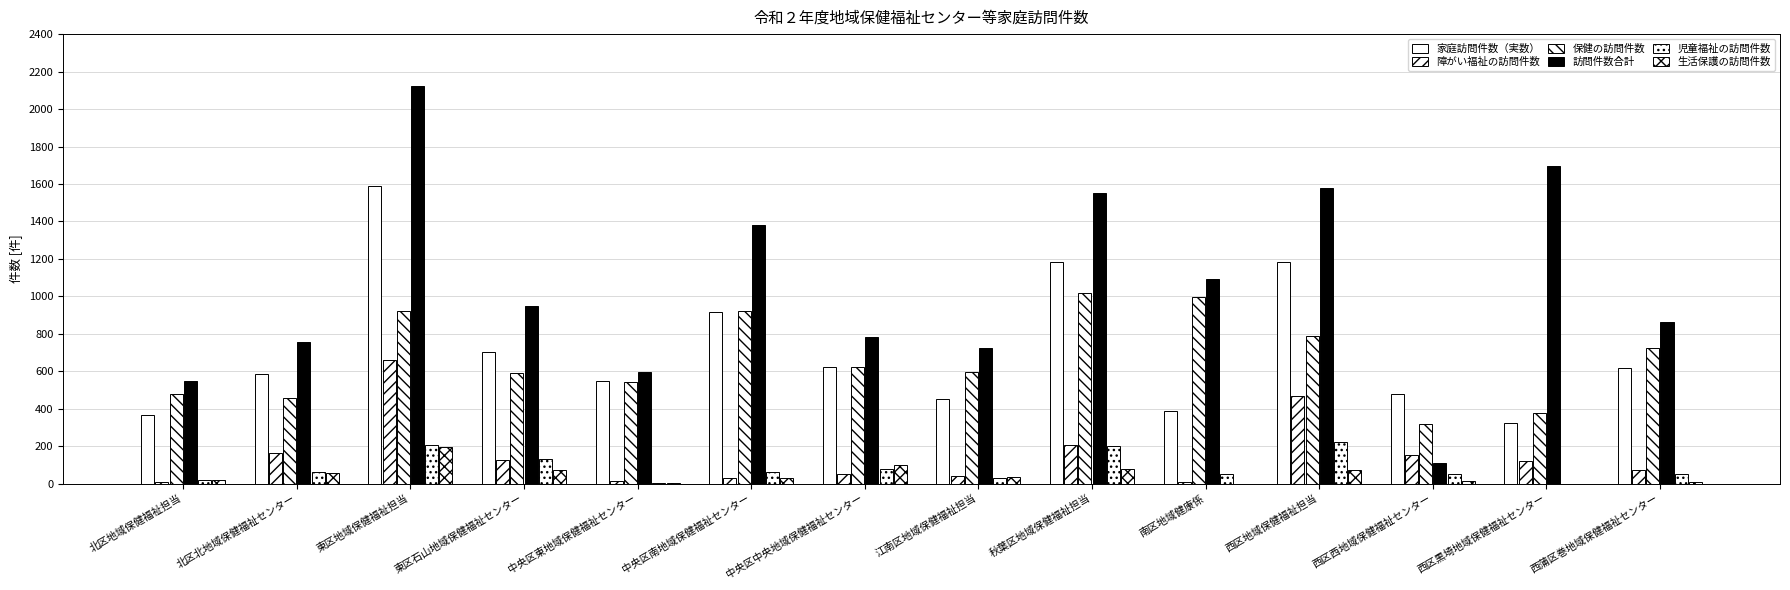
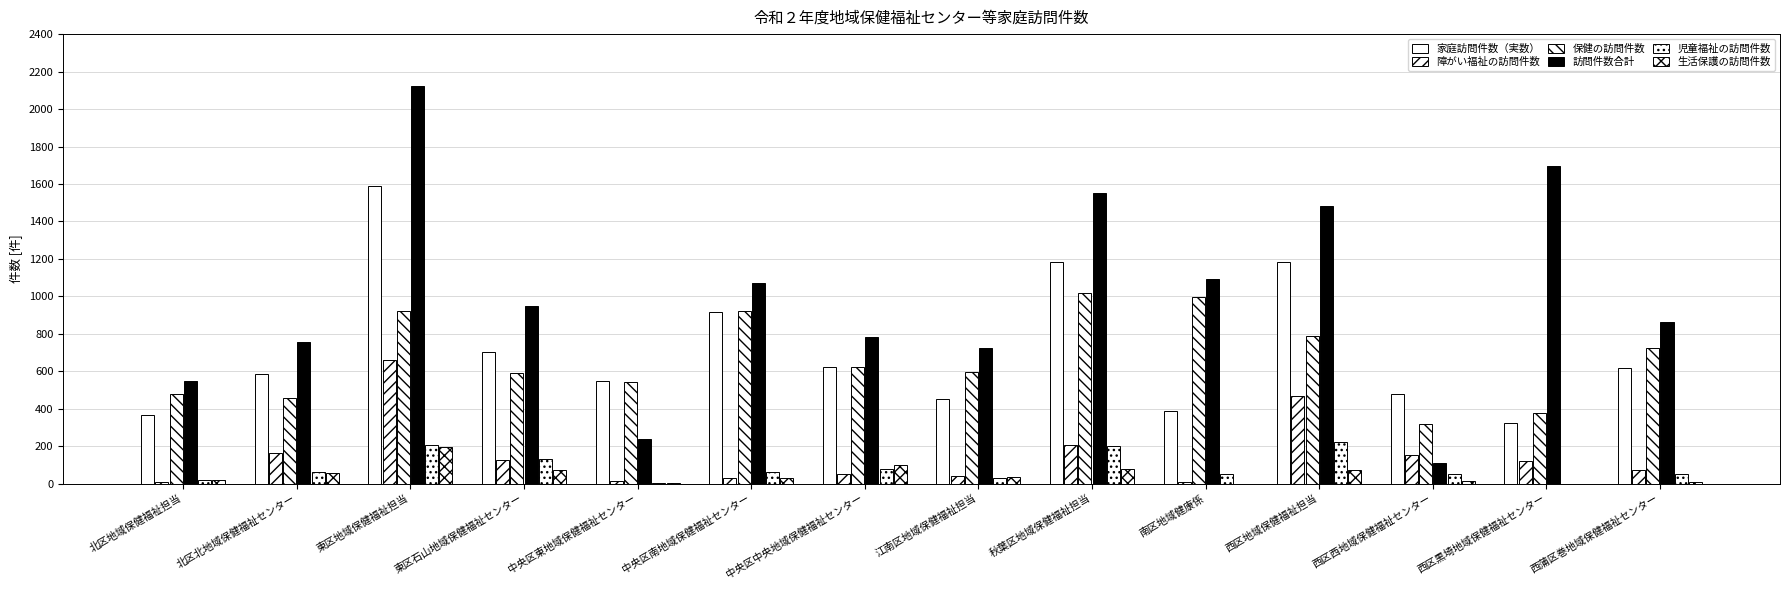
訪問件数合計, 中央区東地域保健福祉センター: 590 -> 240
訪問件数合計, 中央区南地域保健福祉センター: 1380 -> 1070
訪問件数合計, 西区地域保健福祉担当: 1580 -> 1480
